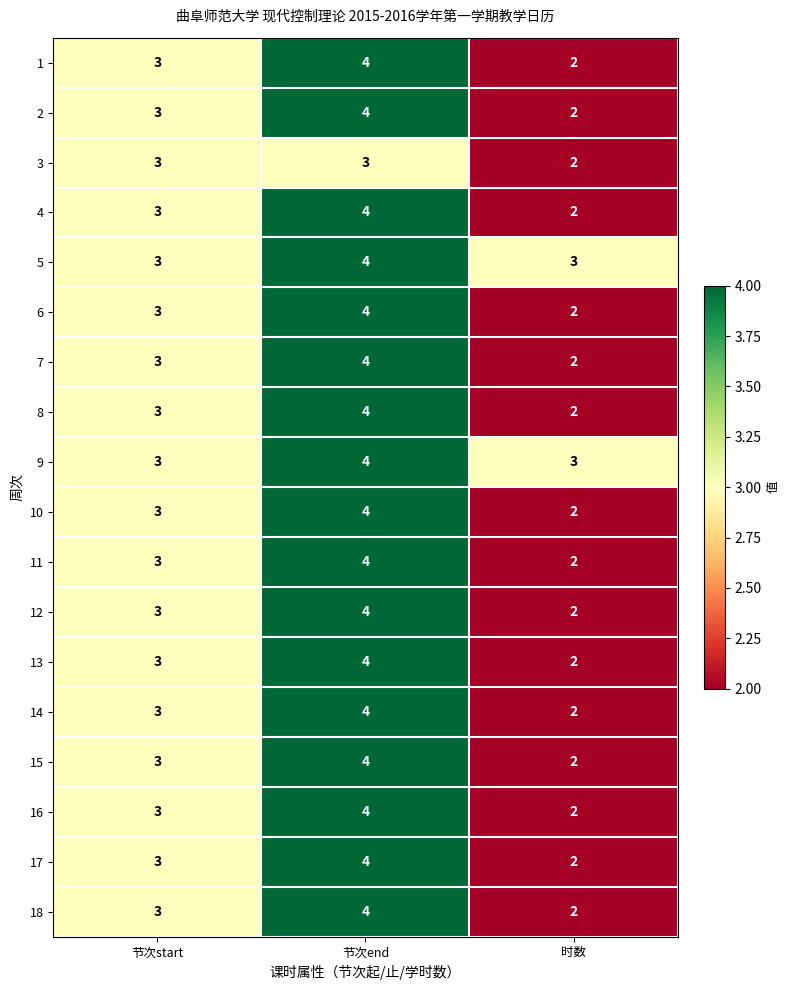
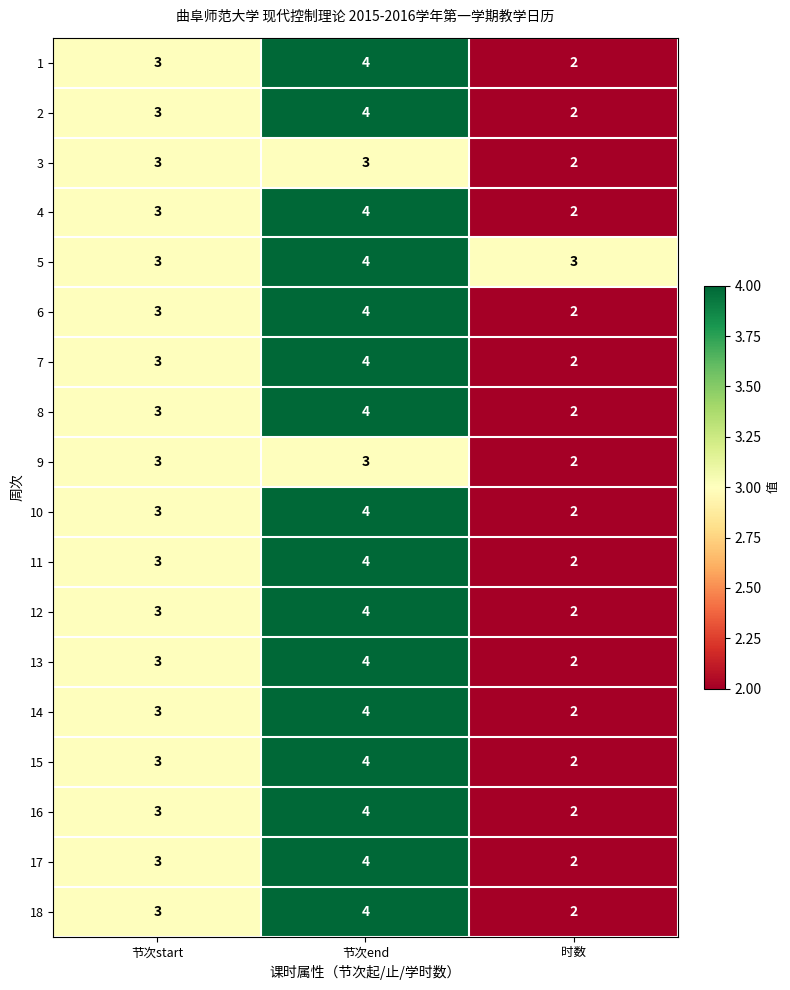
9, 节次end: 4 -> 3
9, 时数: 3 -> 2
